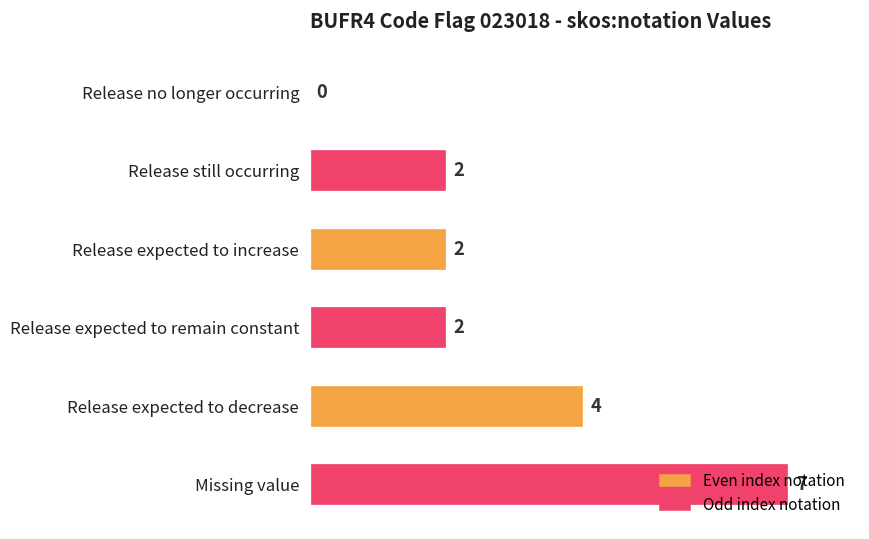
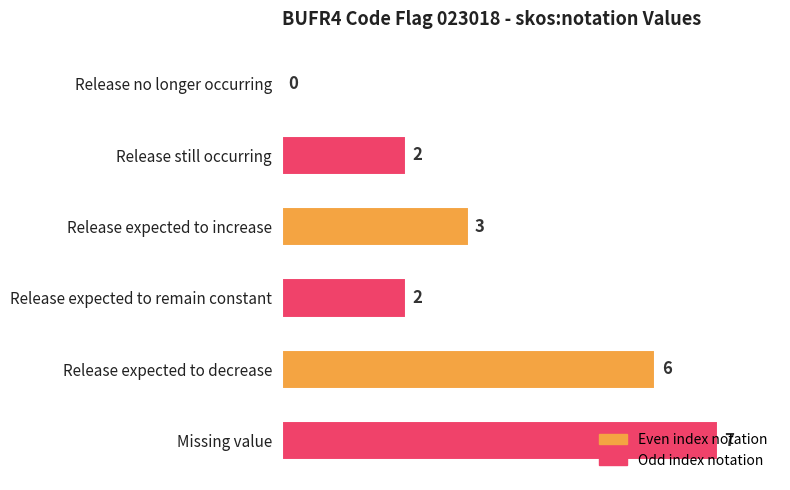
Release expected to increase: 2 -> 3
Release expected to decrease: 4 -> 6
